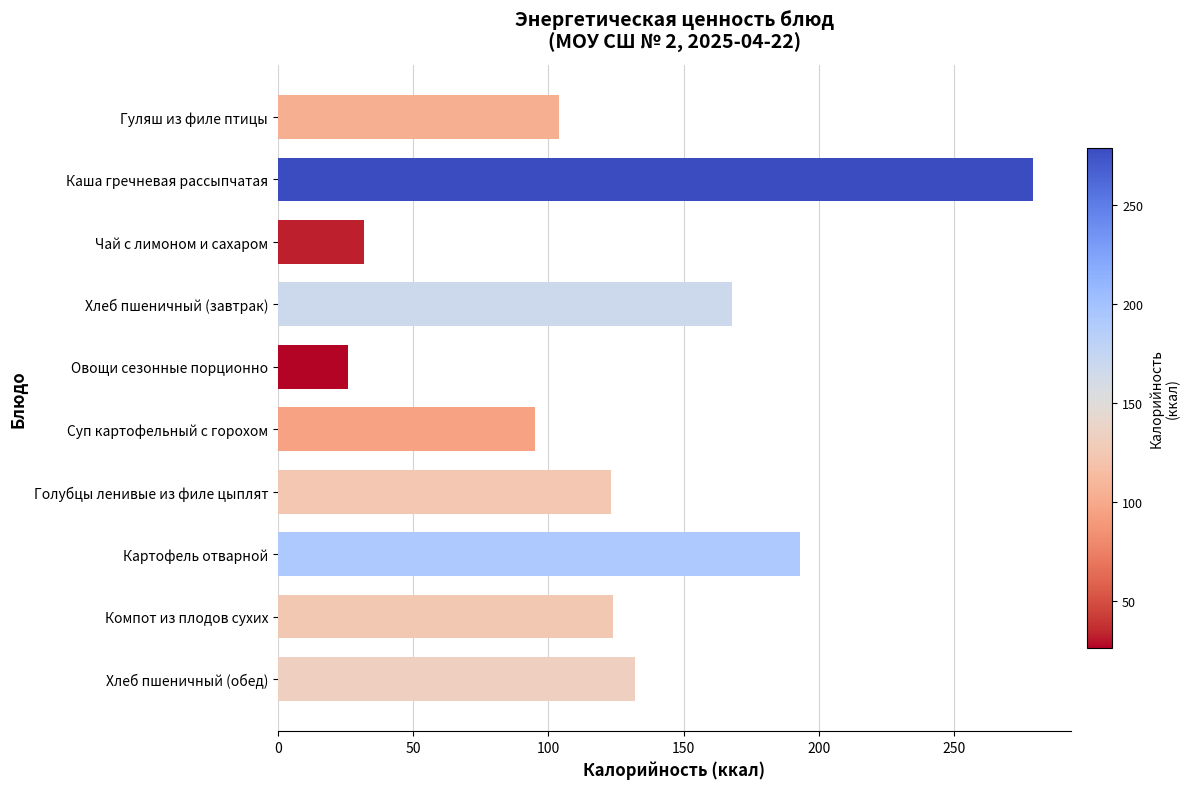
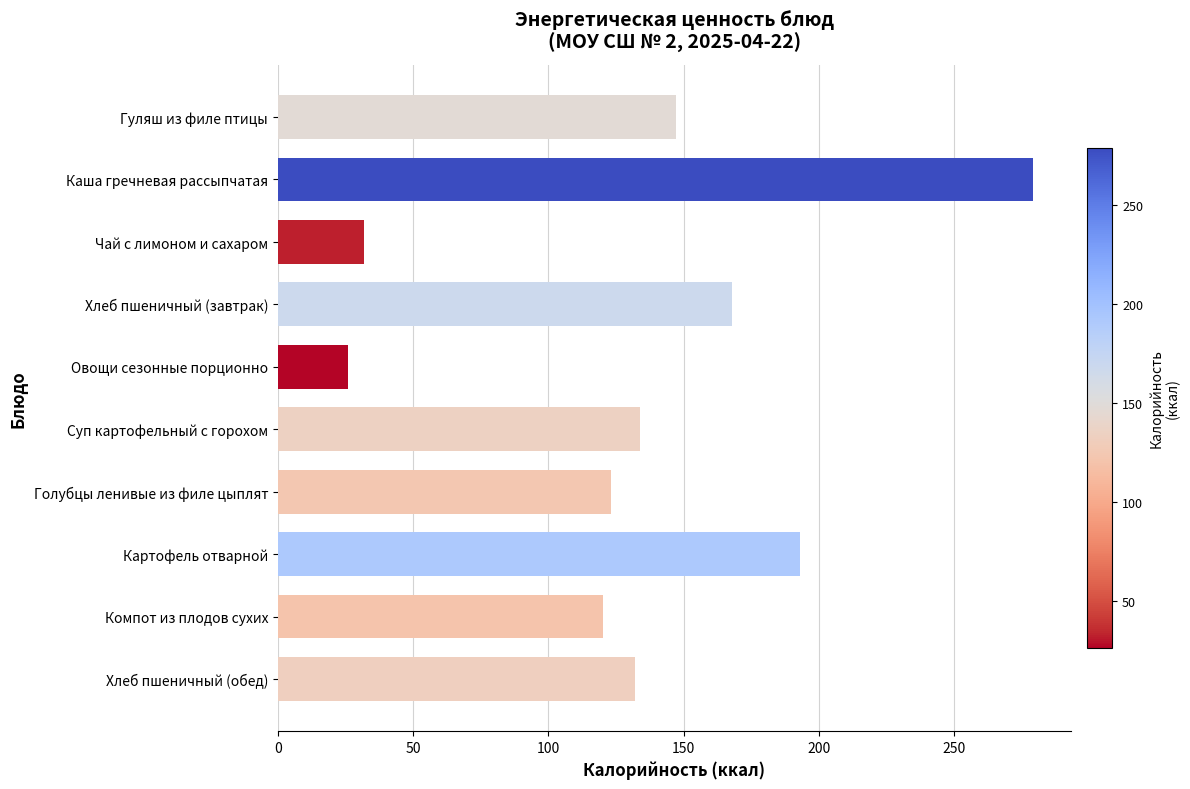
Гуляш из филе птицы: 104 -> 147
Суп картофельный с горохом: 95 -> 134
Компот из плодов сухих: 124 -> 120
